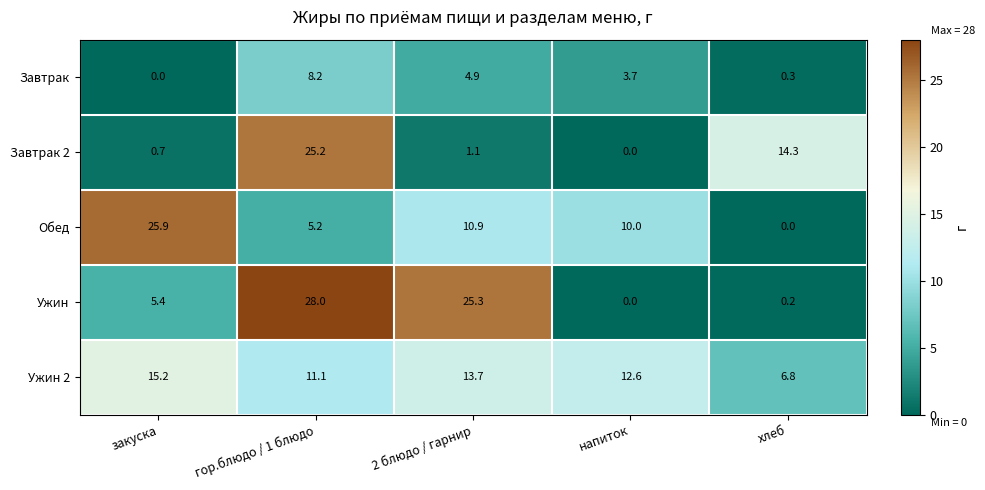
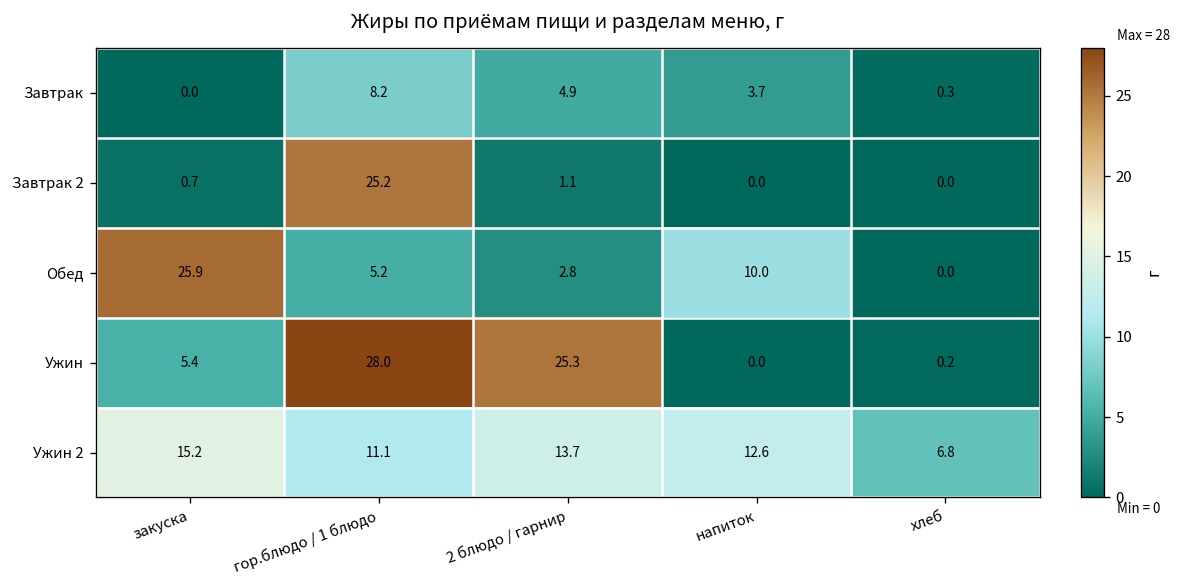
Завтрак 2, хлеб: 14.3 -> 0.0
Обед, 2 блюдо / гарнир: 10.9 -> 2.8
